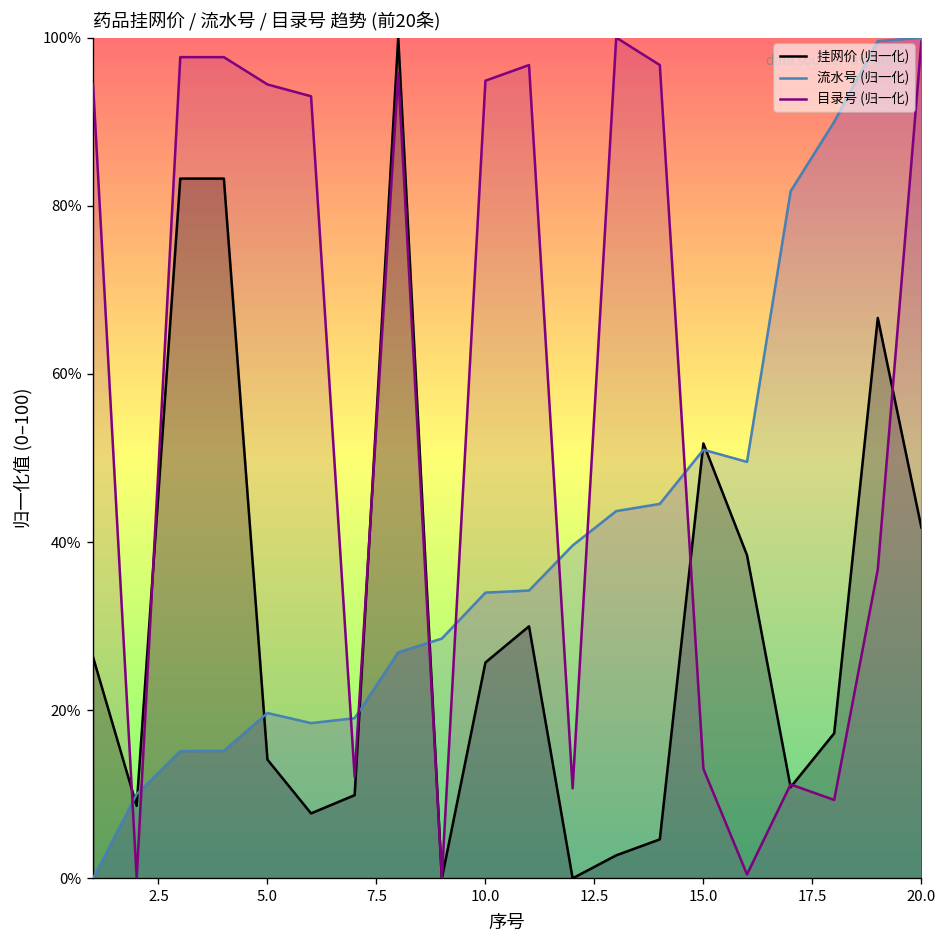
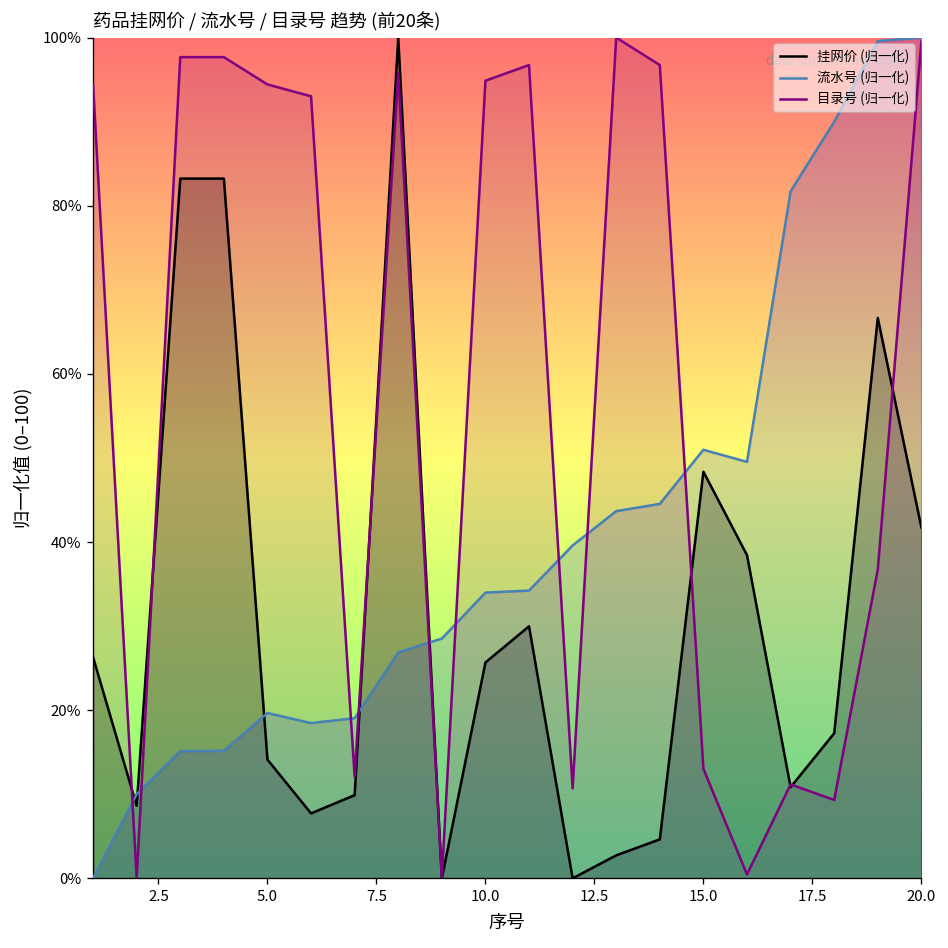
挂网价 (归一化), 15.0: 52% -> 48%
